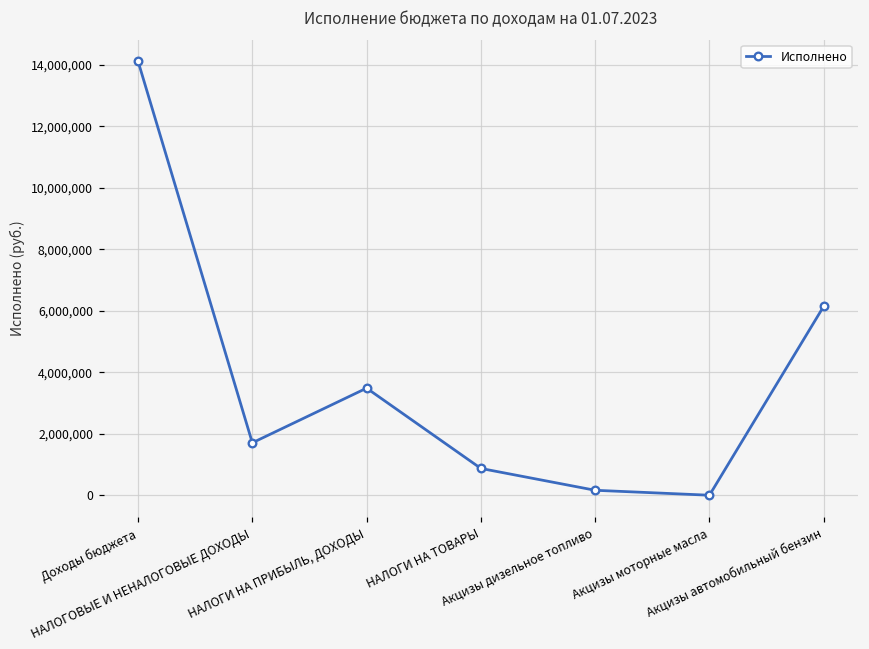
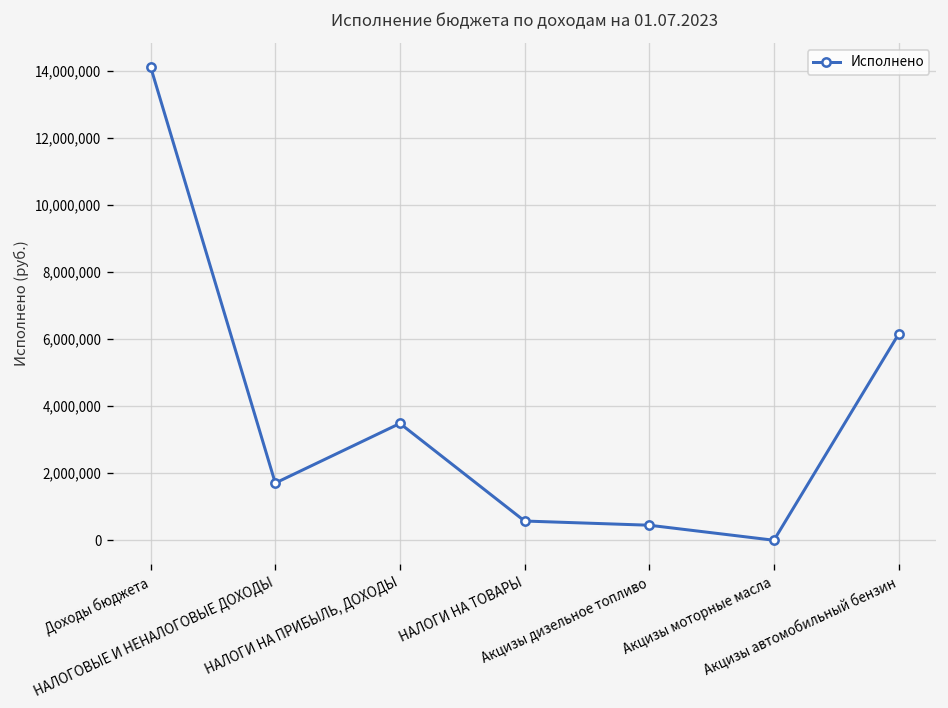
НАЛОГИ НА ТОВАРЫ: 900,000 -> 600,000
Акцизы дизельное топливо: 200,000 -> 500,000
